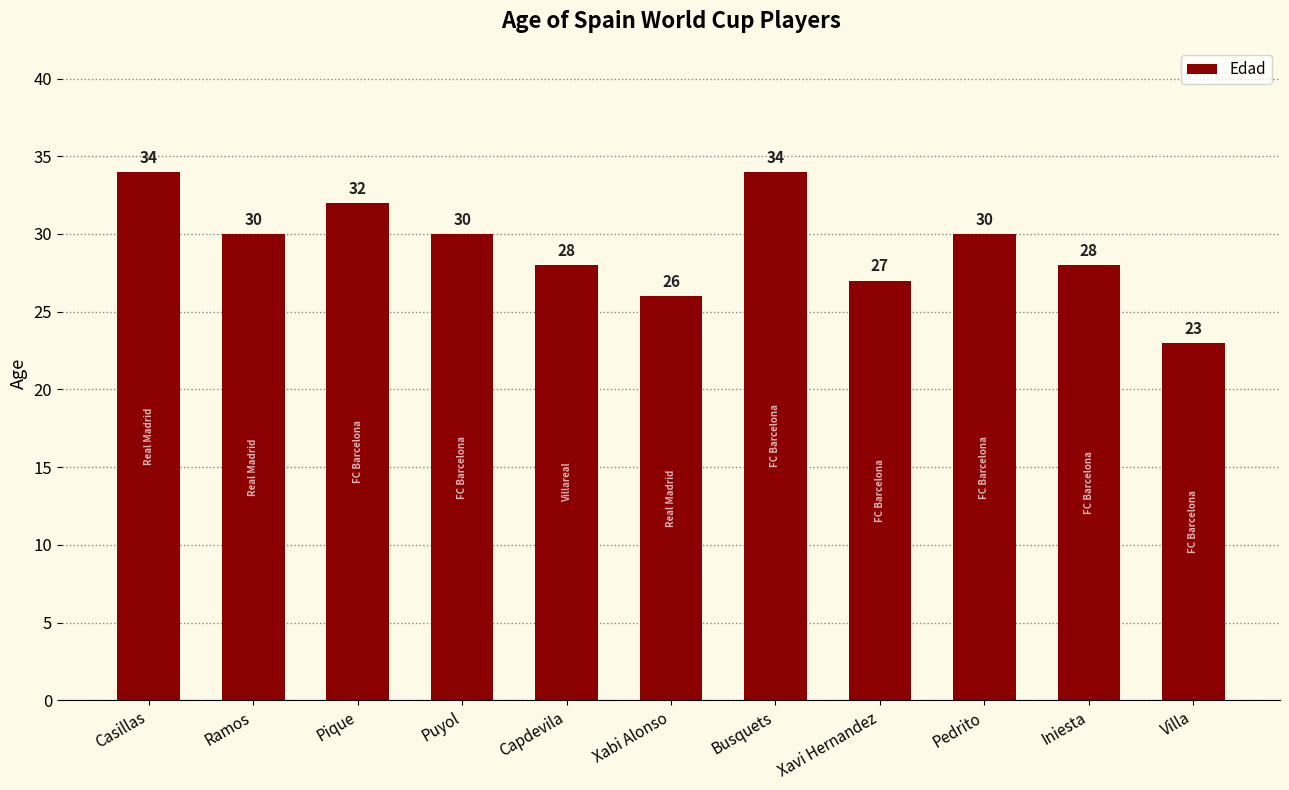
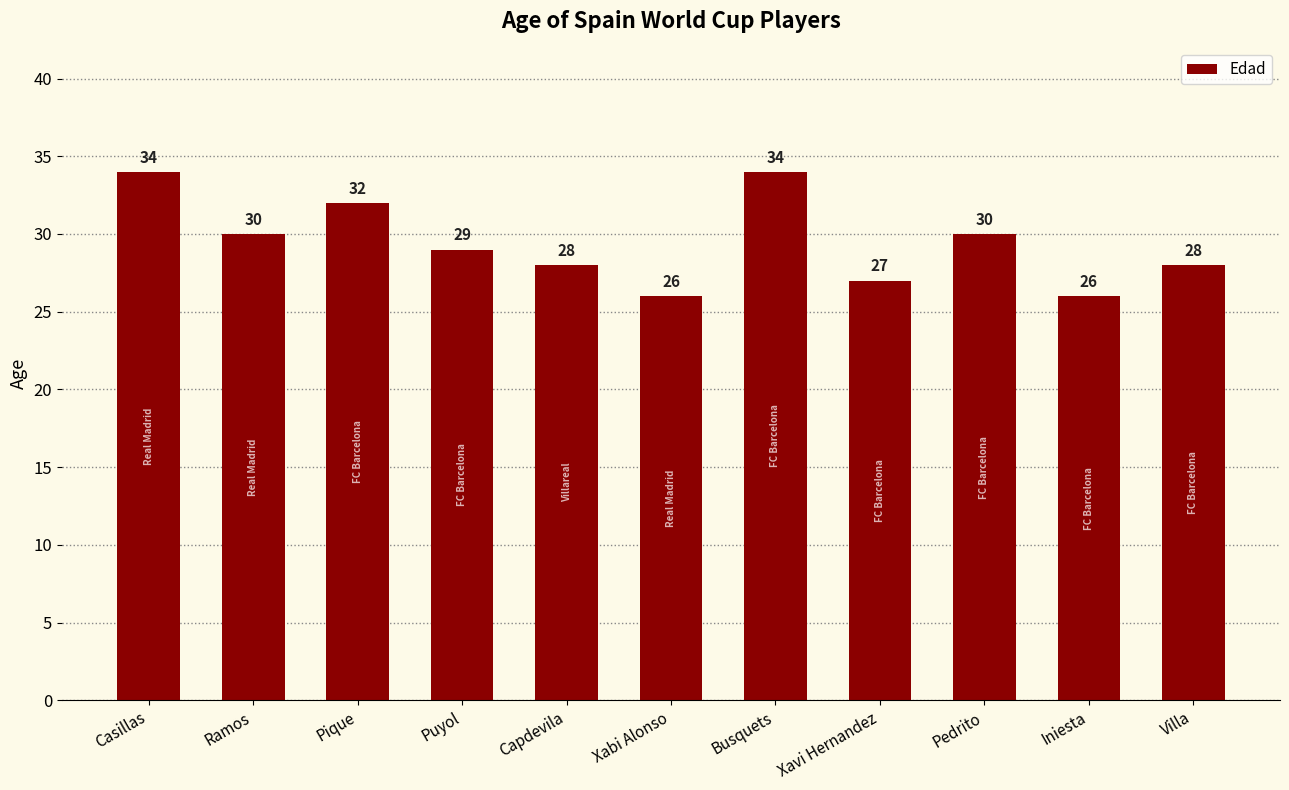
Puyol: 30 -> 29
Iniesta: 28 -> 26
Villa: 23 -> 28
